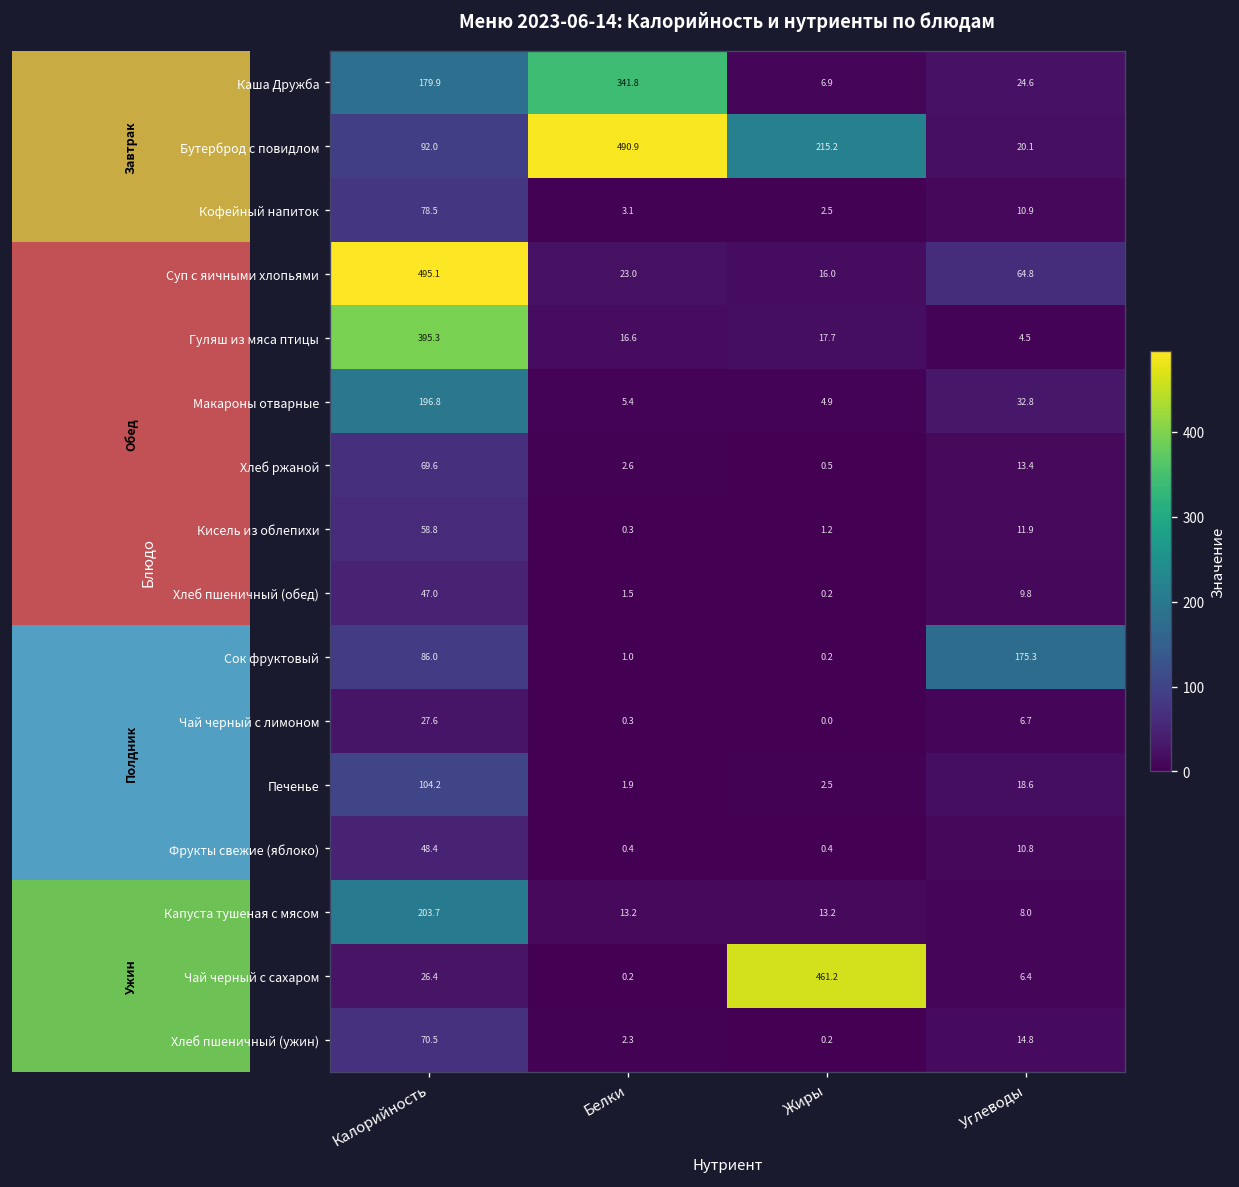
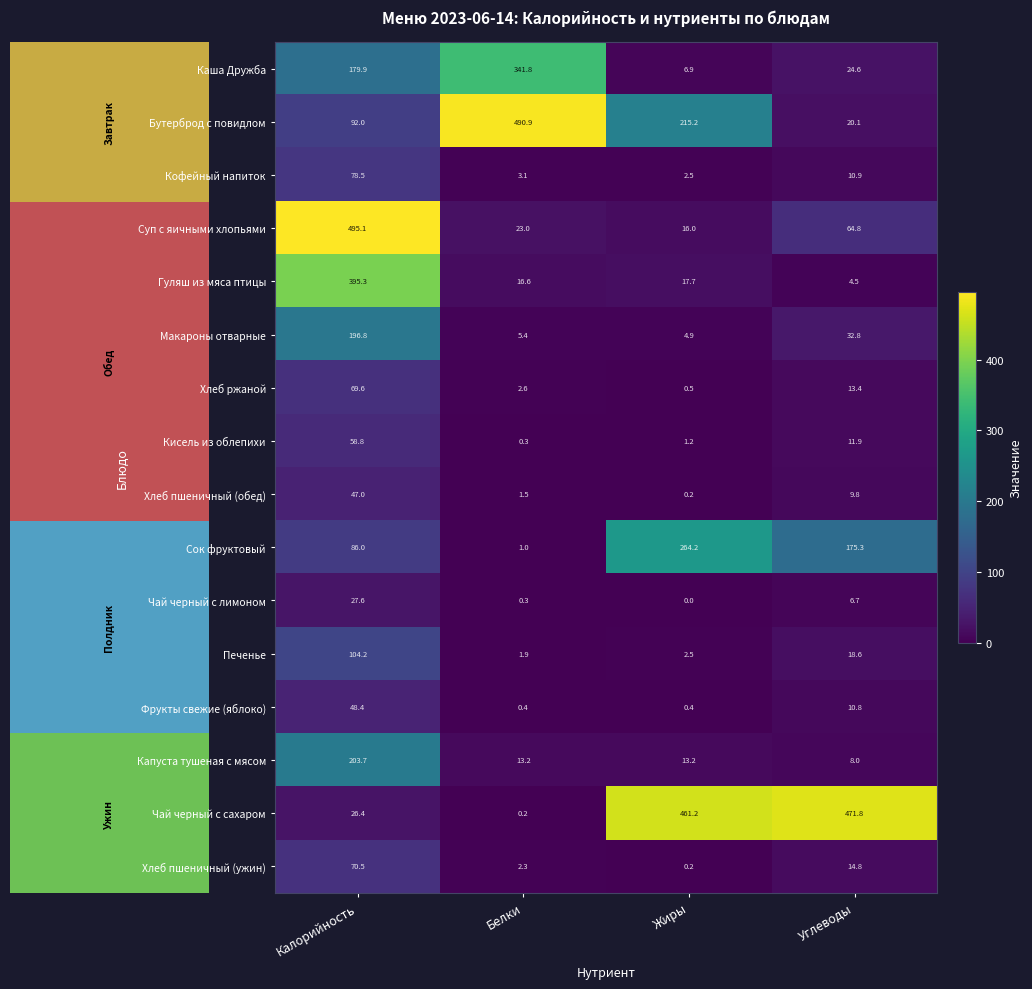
Сок фруктовый, Жиры: 0.2 -> 264.2
Чай черный с сахаром, Углеводы: 6.4 -> 471.8
